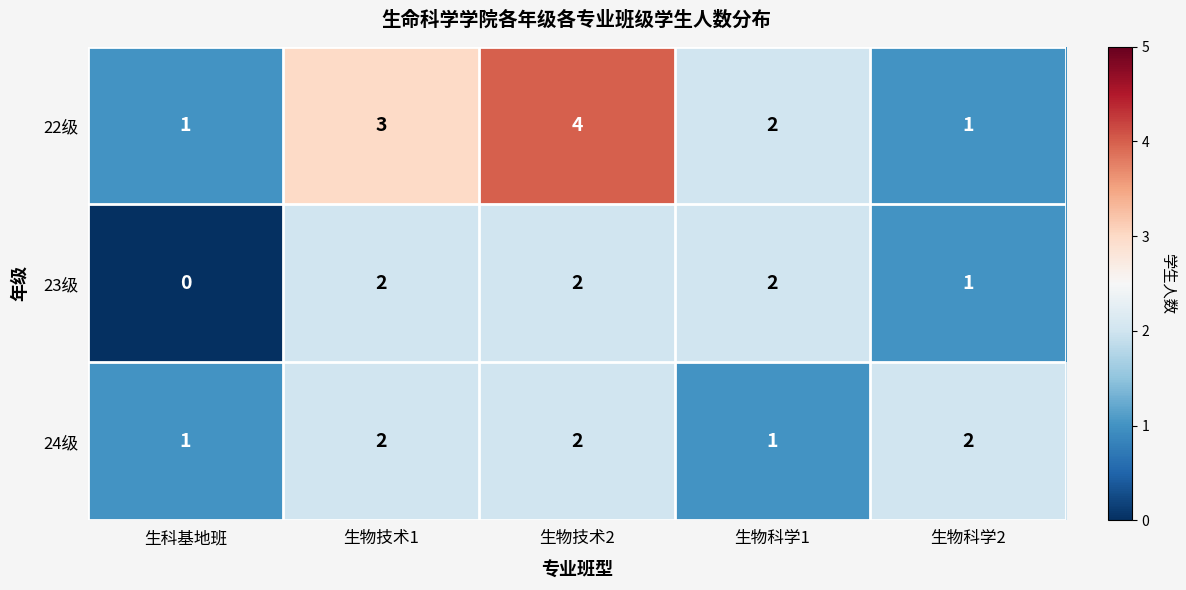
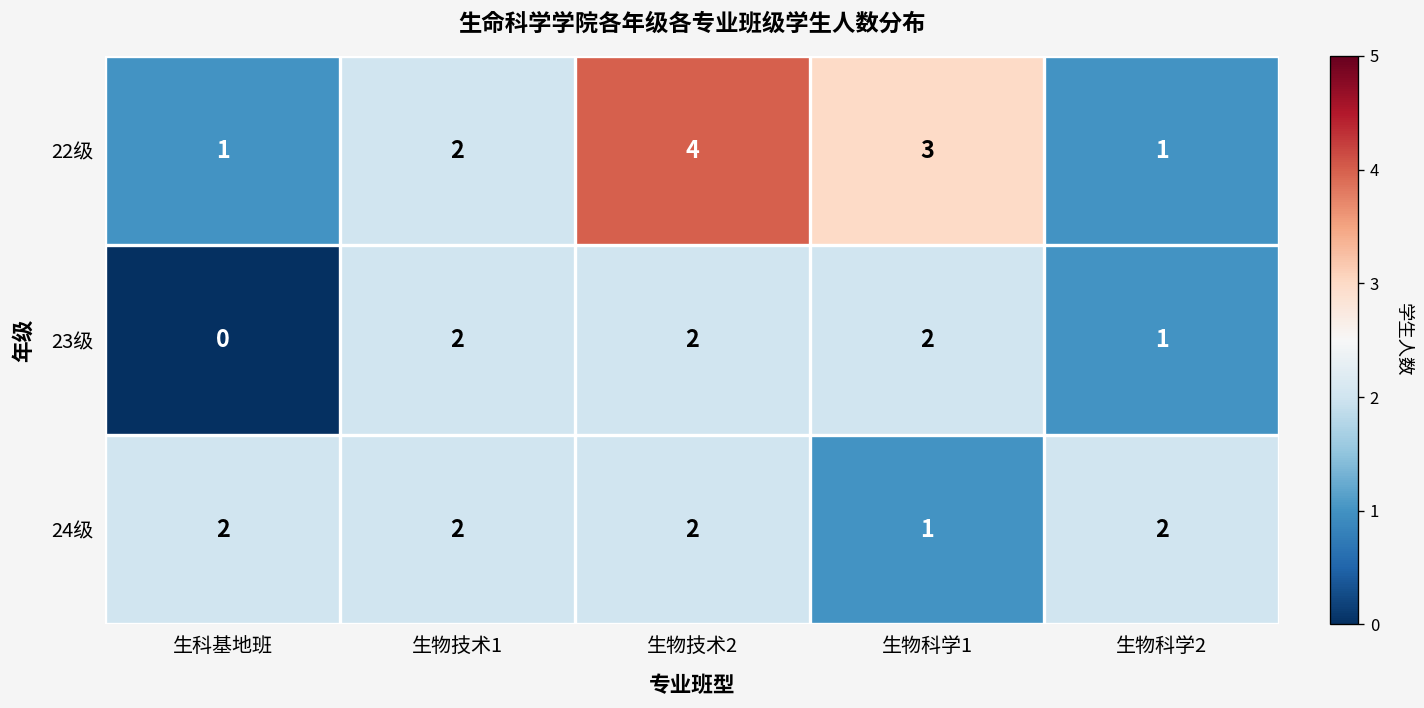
22级, 生物技术1: 3 -> 2
22级, 生物科学1: 2 -> 3
24级, 生科基地班: 1 -> 2
